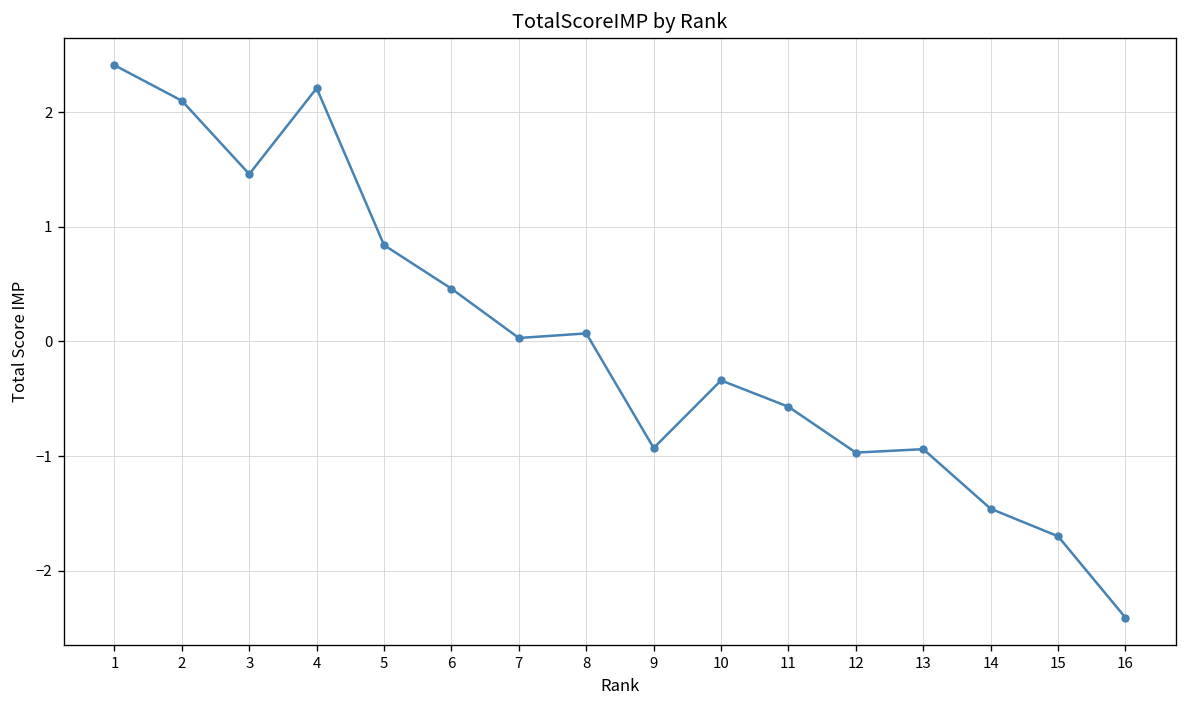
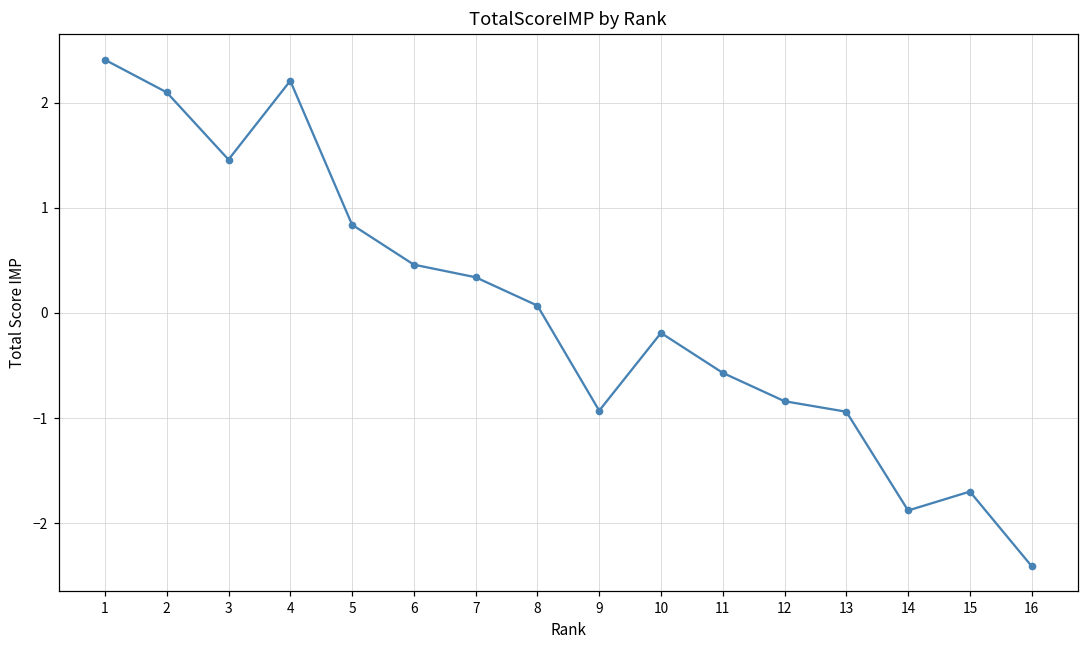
7: 0.0 -> 0.3
10: -0.3 -> -0.2
12: -1.0 -> -0.8
14: -1.5 -> -1.9
